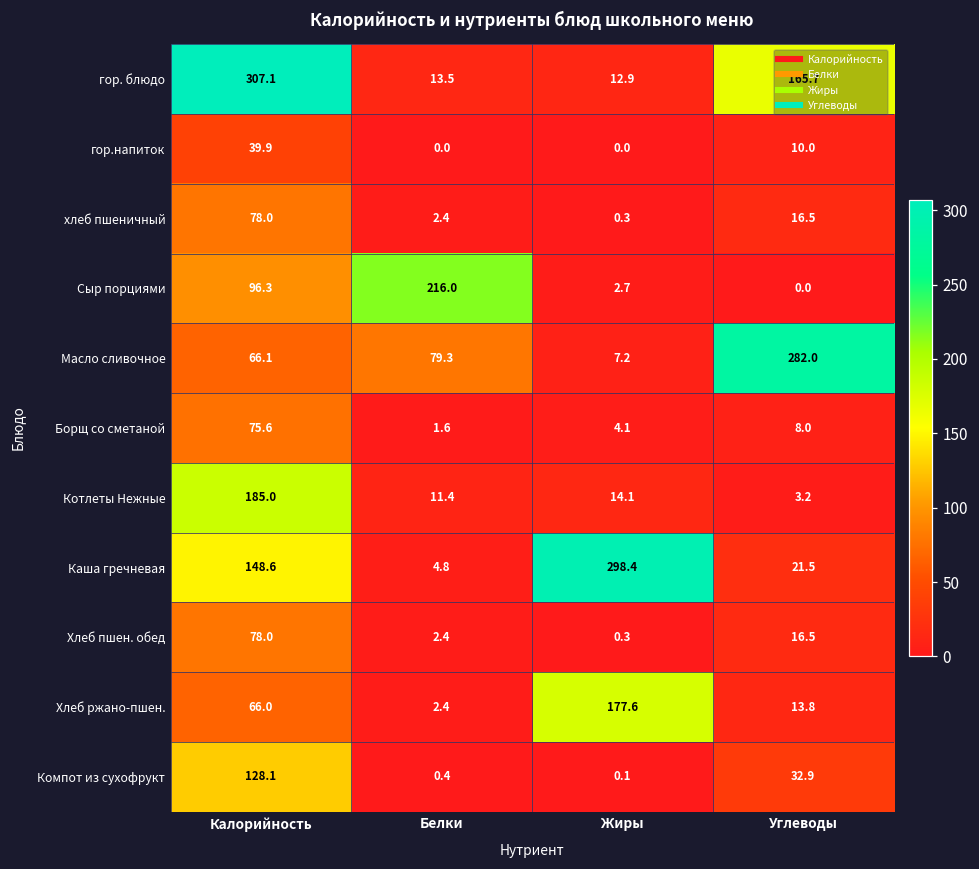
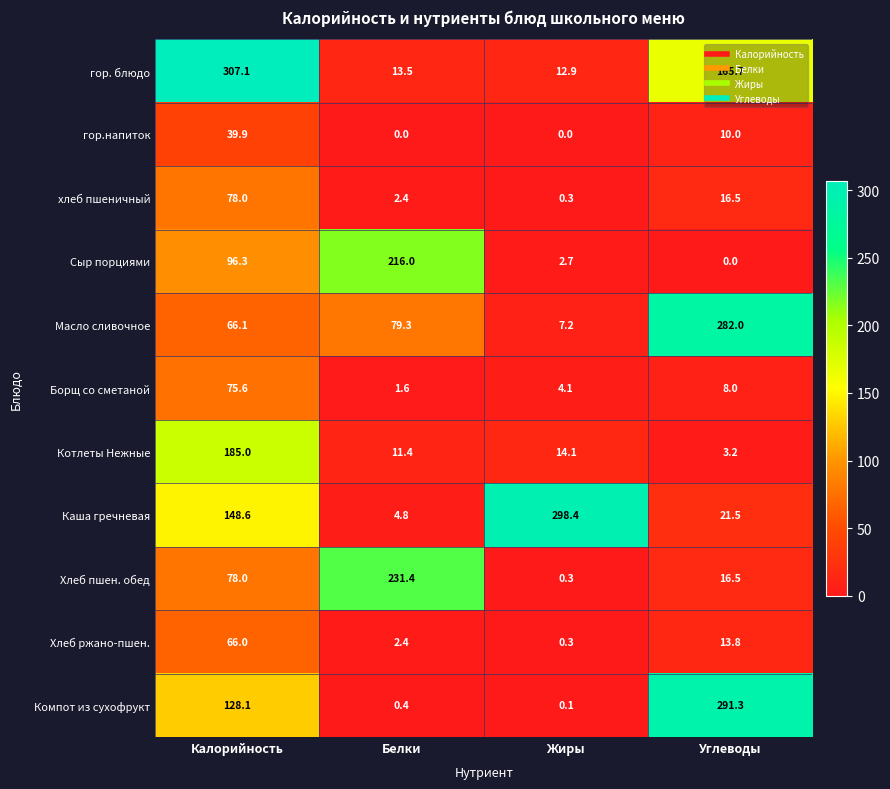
Хлеб пшен. обед, Белки: 2.4 -> 231.4
Хлеб ржано-пшен., Жиры: 177.6 -> 0.3
Компот из сухофрукт, Углеводы: 32.9 -> 291.3
